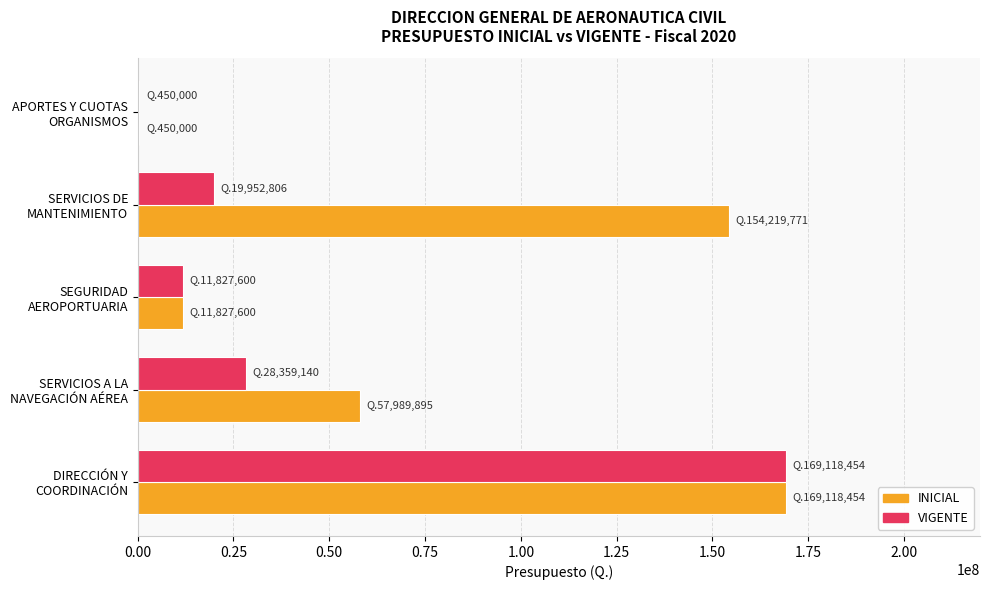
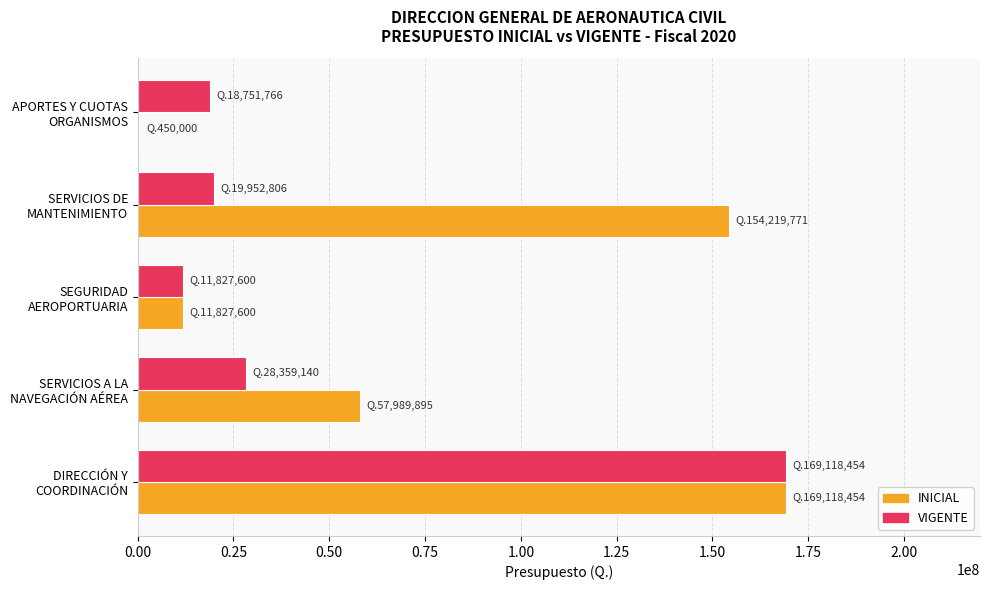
VIGENTE, APORTES Y CUOTAS ORGANISMOS: 450,000 -> 18,751,766
